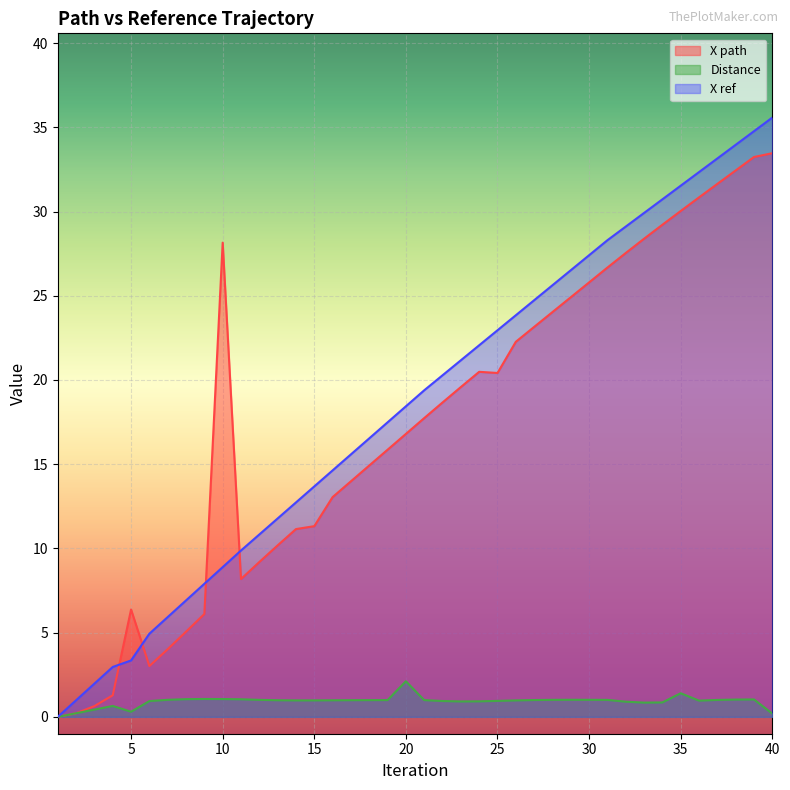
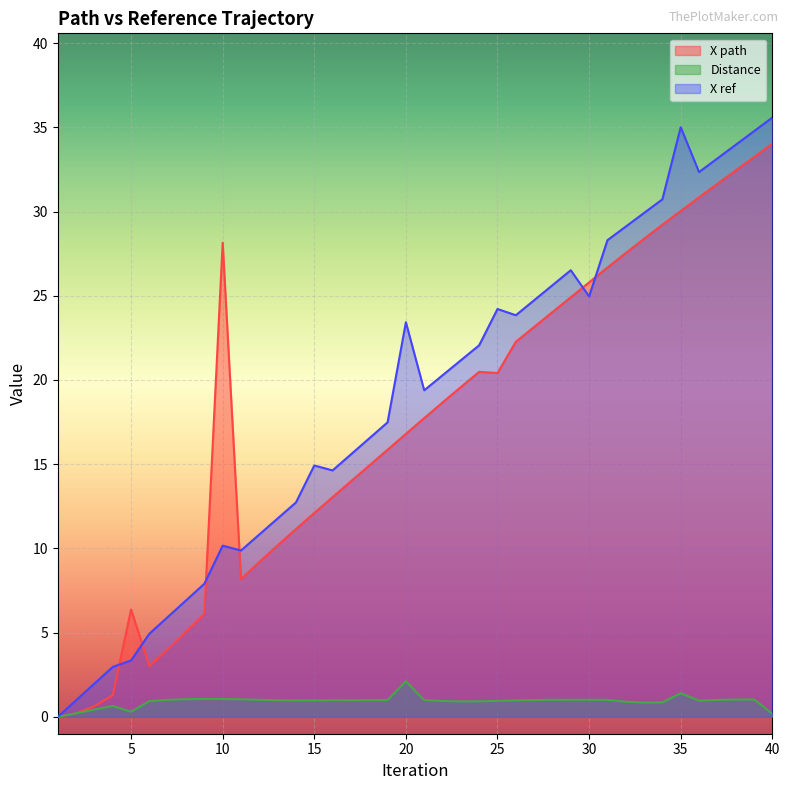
X ref, 10: 8.9 -> 10.2
X path, 15: 11.3 -> 12.1
X ref, 15: 13.7 -> 14.9
X ref, 20: 18.4 -> 23.4
X ref, 25: 23.0 -> 24.2
X ref, 30: 27.4 -> 25.0
X ref, 35: 31.5 -> 35.0
X path, 40: 33.5 -> 34.0
